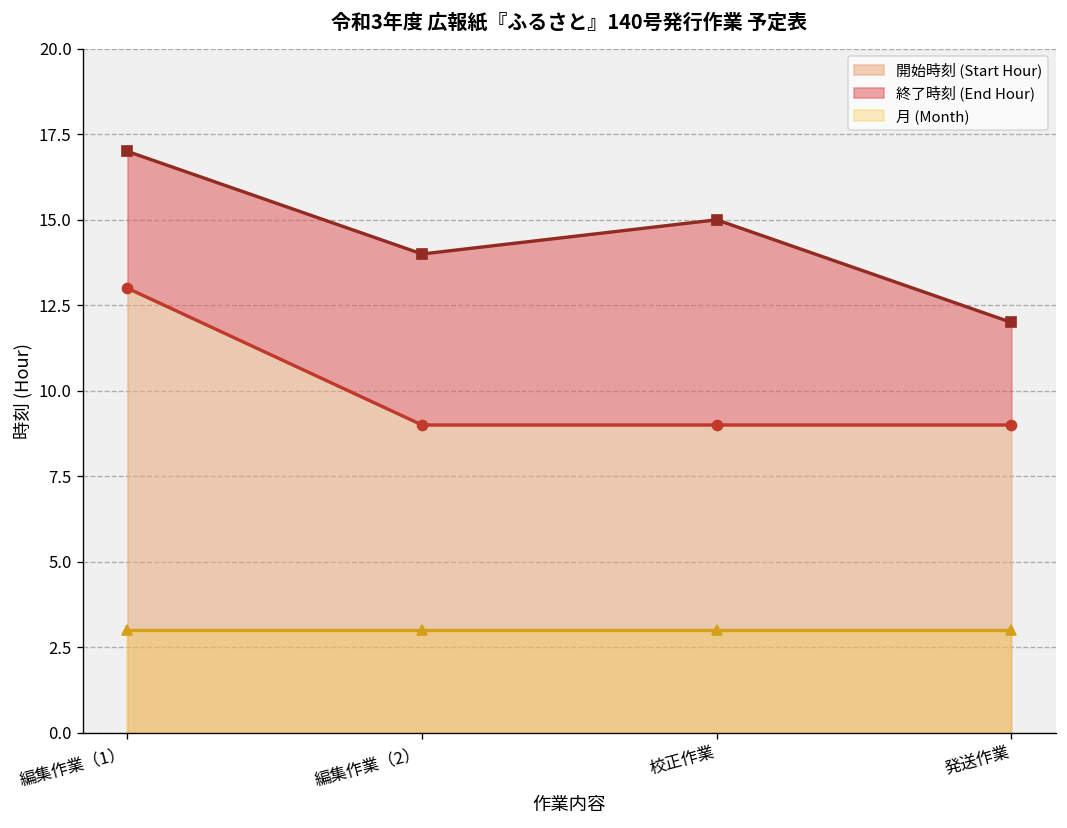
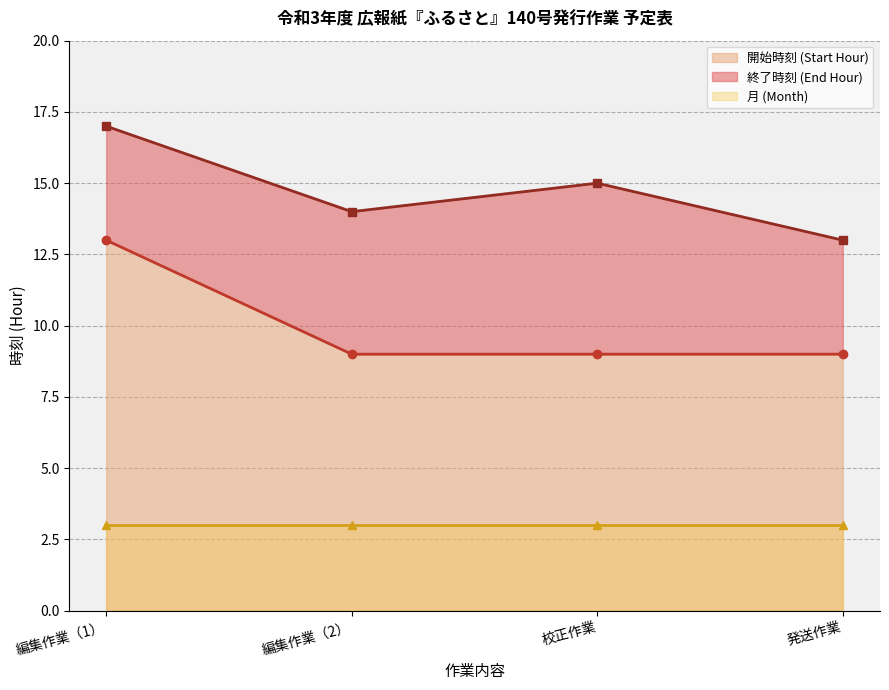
終了時刻 (End Hour), 発送作業: 12 -> 13
